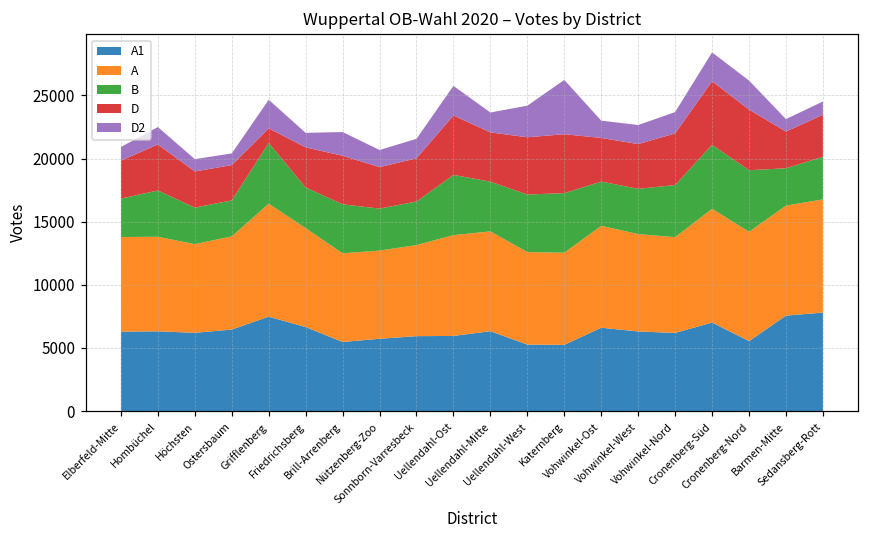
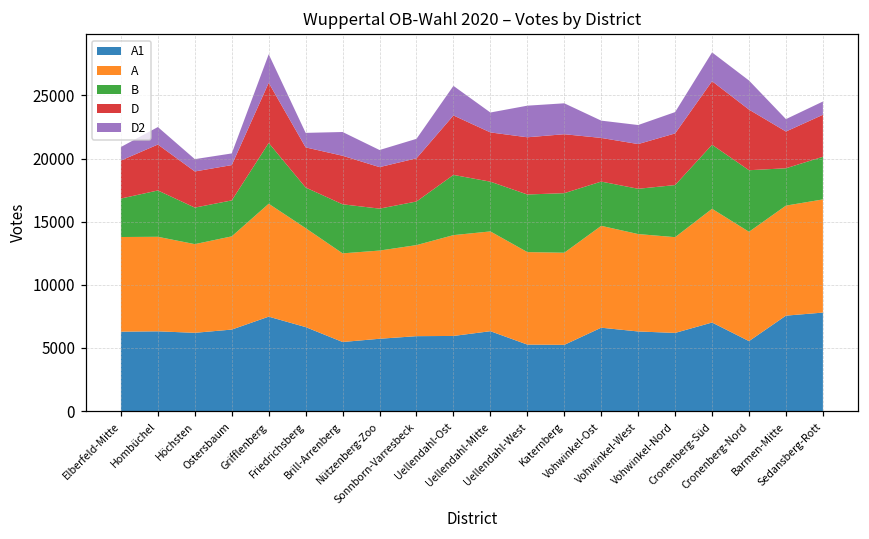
D, Grifflenberg: 1200 -> 4800
D2, Katernberg: 4300 -> 2400
